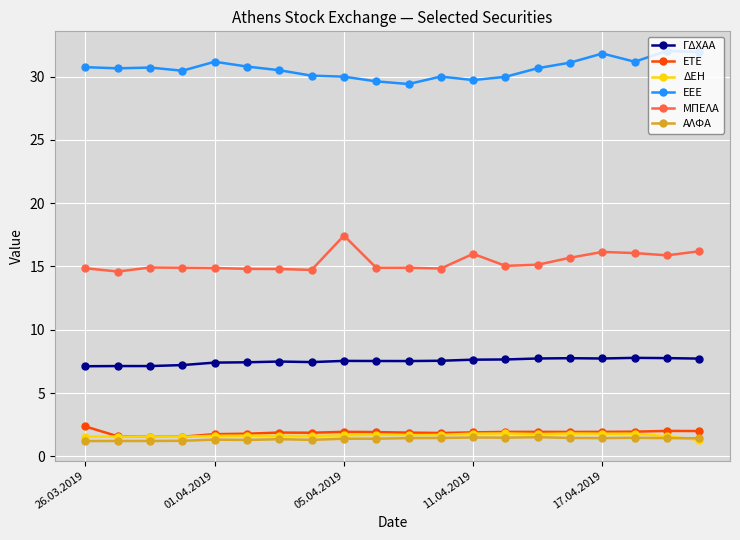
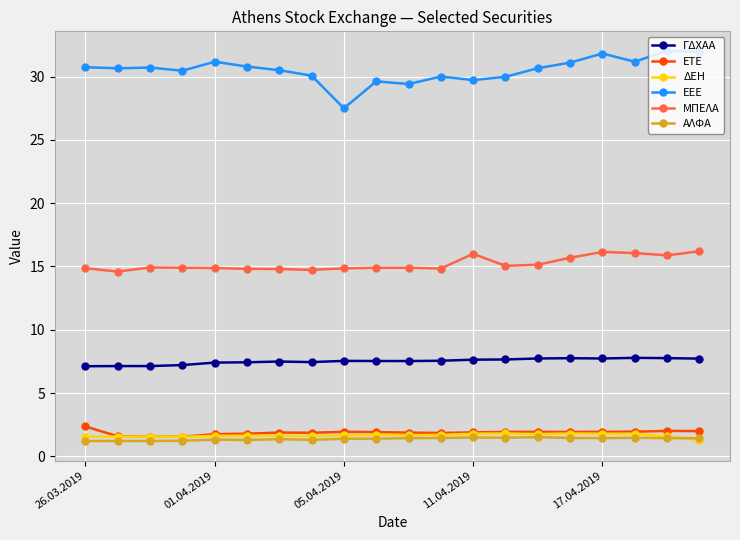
ΕΕΕ, 05.04.2019: 30.0 -> 27.5
ΜΠΕΛΑ, 05.04.2019: 17.4 -> 14.9
